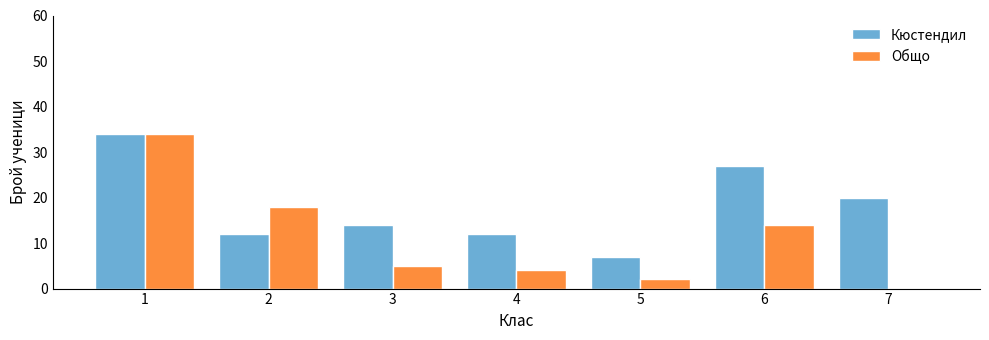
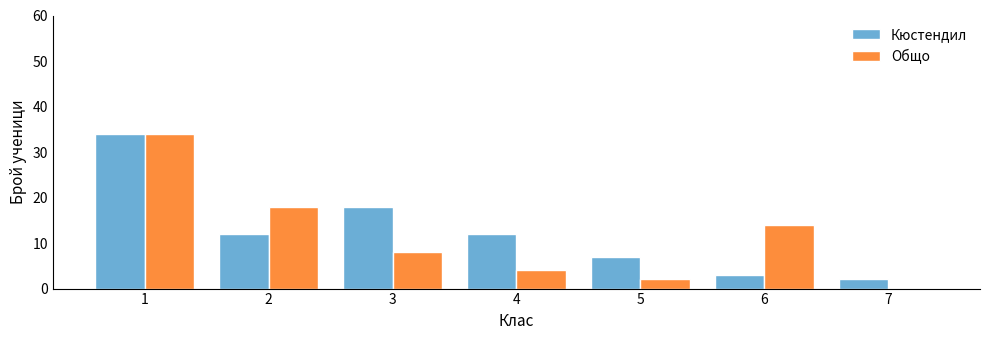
Кюстендил, 3: 14 -> 18
Общо, 3: 5 -> 8
Кюстендил, 6: 27 -> 3
Кюстендил, 7: 20 -> 2
